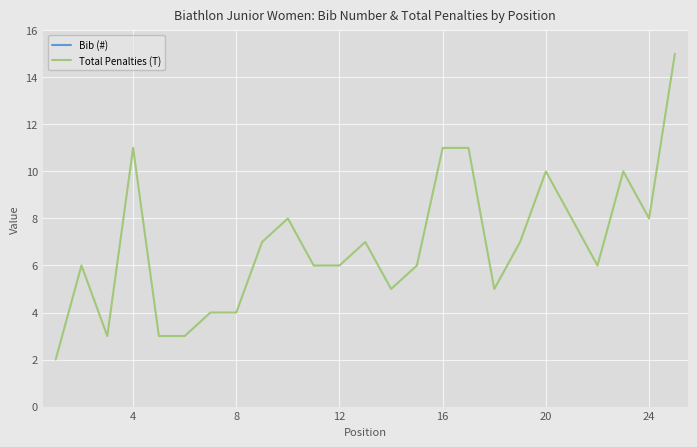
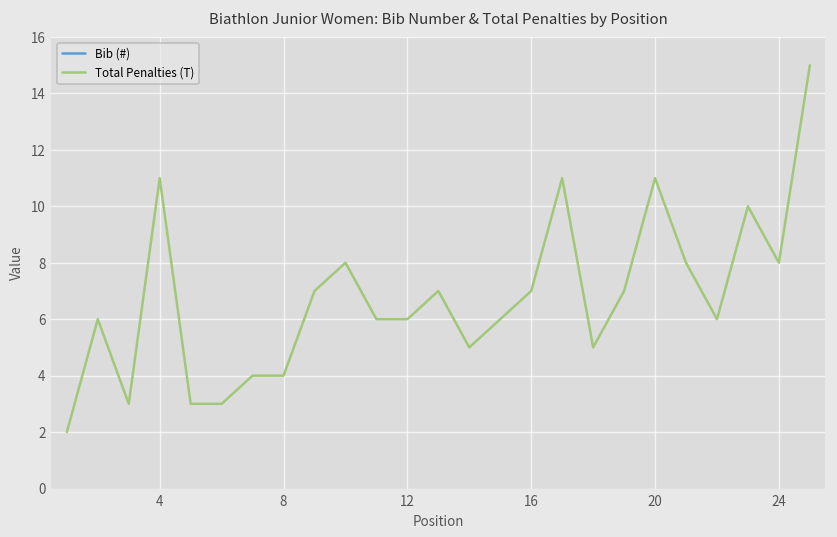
Total Penalties (T), 16: 11 -> 7
Total Penalties (T), 20: 10 -> 11
